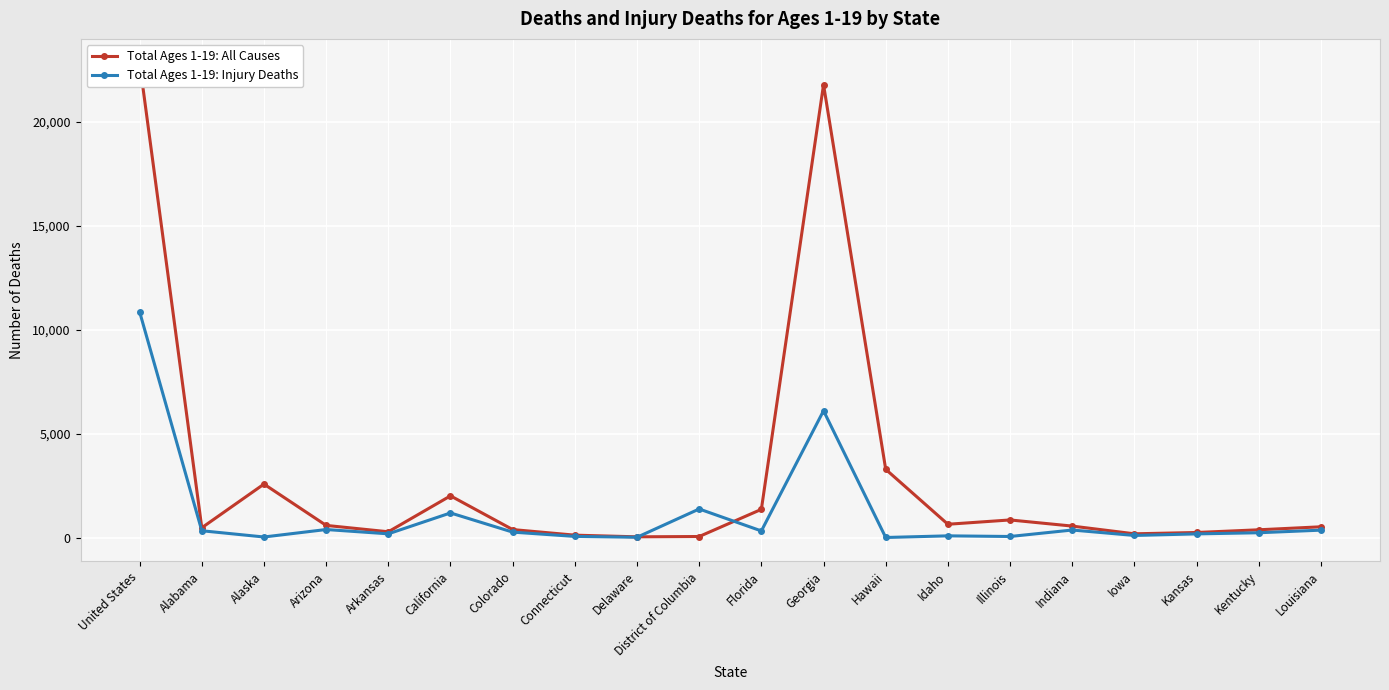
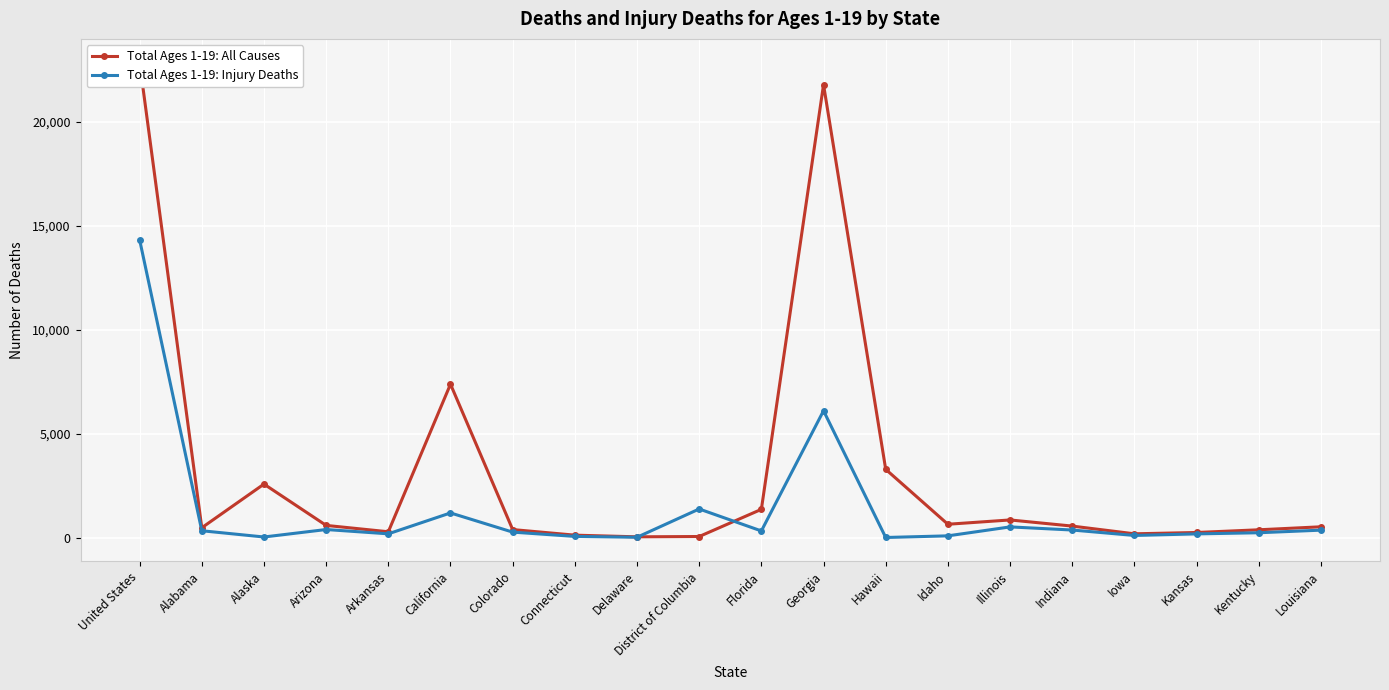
Total Ages 1-19: Injury Deaths, United States: 10,900 -> 14,300
Total Ages 1-19: All Causes, California: 2,000 -> 7,400
Total Ages 1-19: Injury Deaths, Illinois: 100 -> 500
